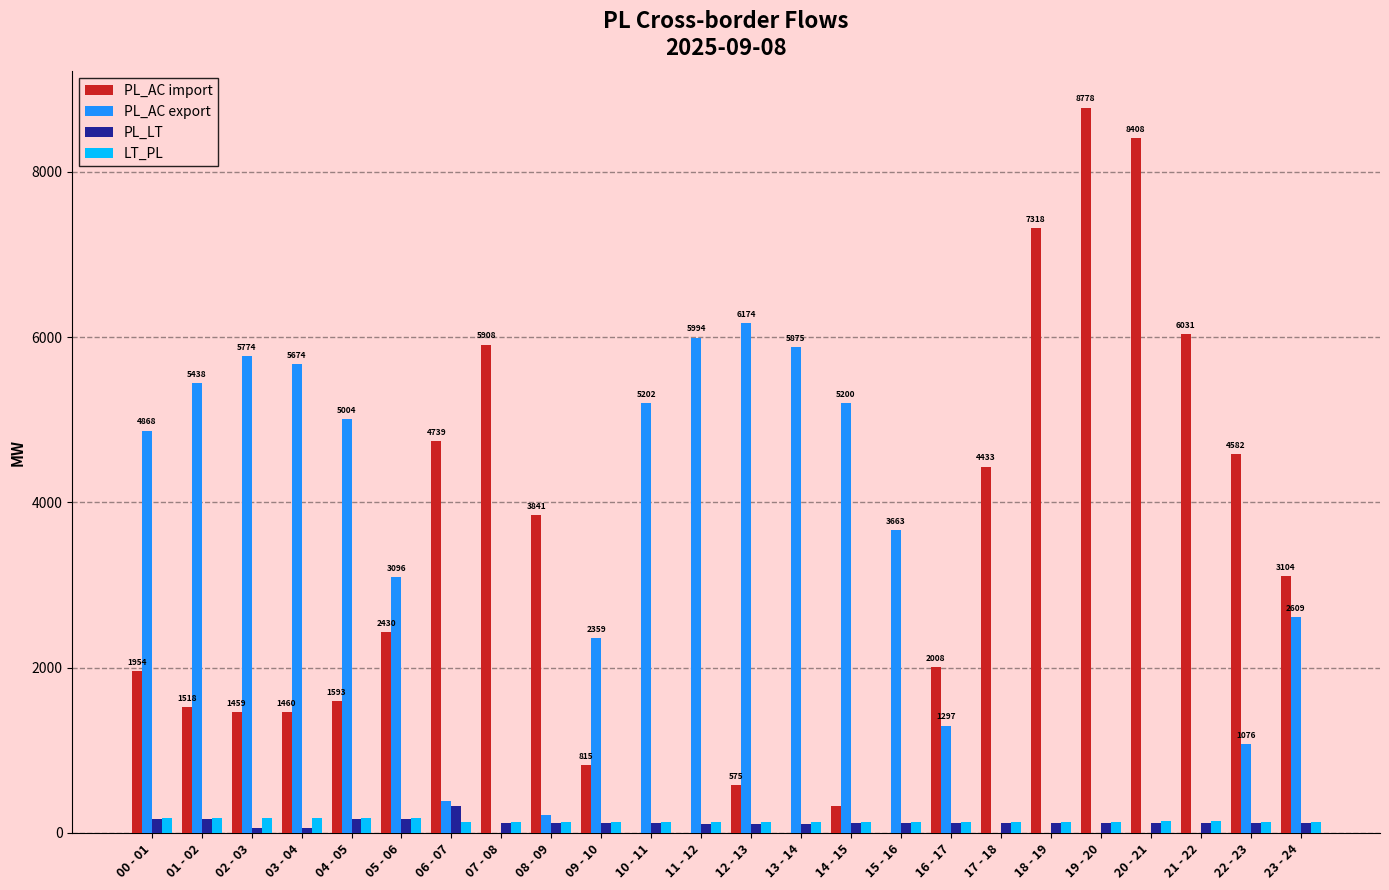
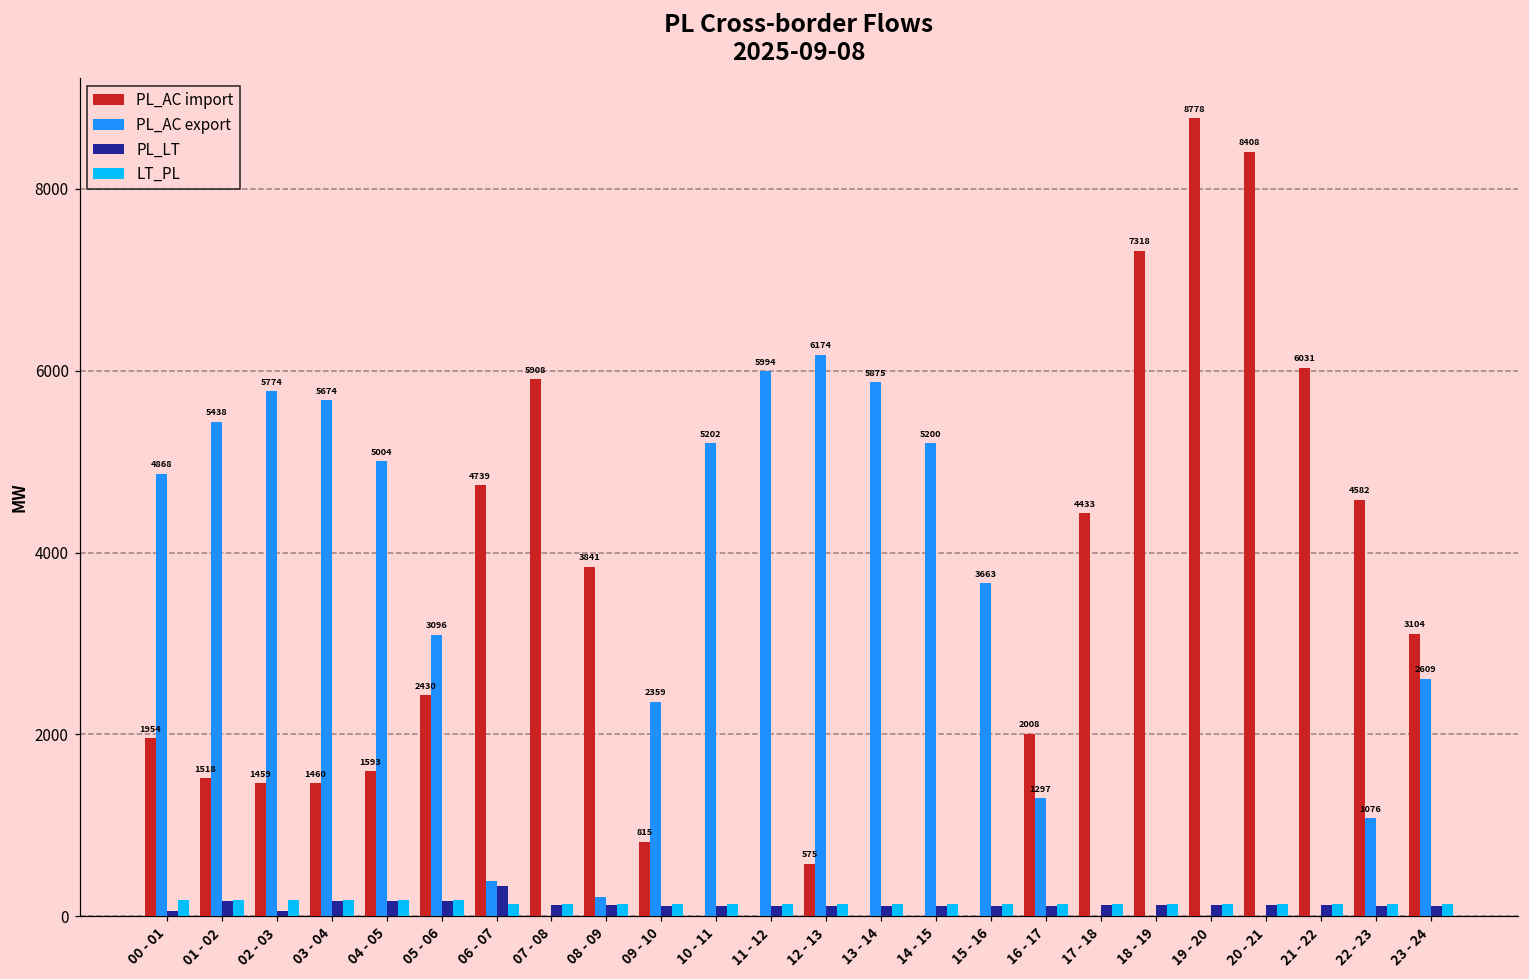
PL_LT, 00 - 01: 200 -> 100
PL_LT, 03 - 04: 100 -> 200
PL_AC import, 14 - 15: 300 -> 0
